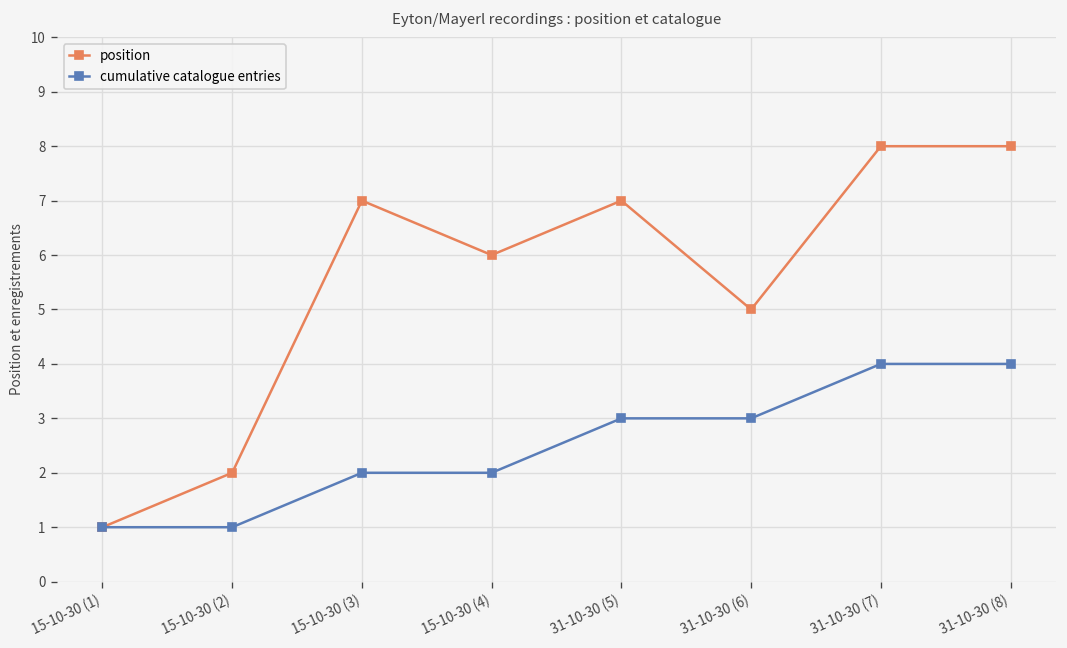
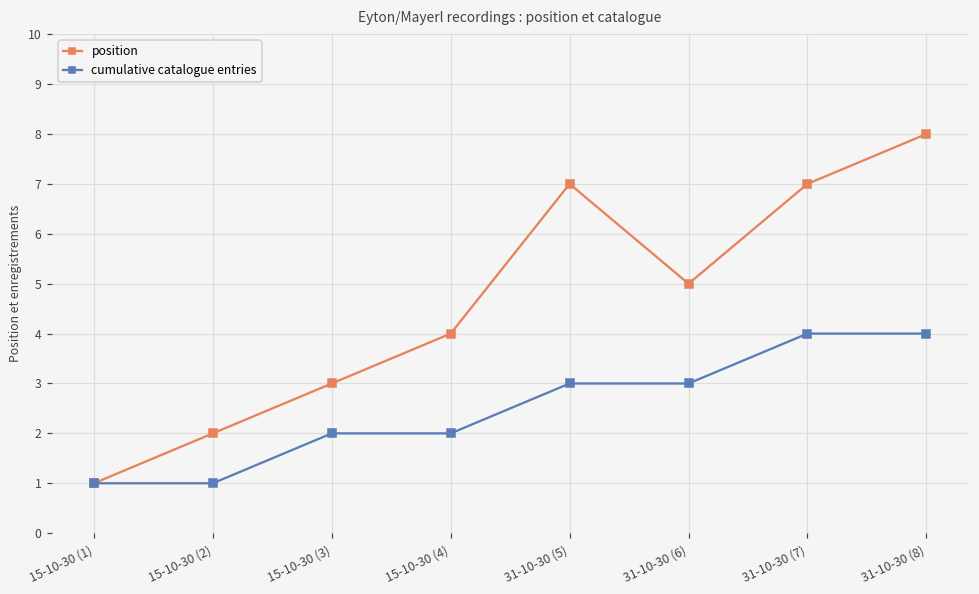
position, 15-10-30 (3): 7 -> 3
position, 15-10-30 (4): 6 -> 4
position, 31-10-30 (7): 8 -> 7
